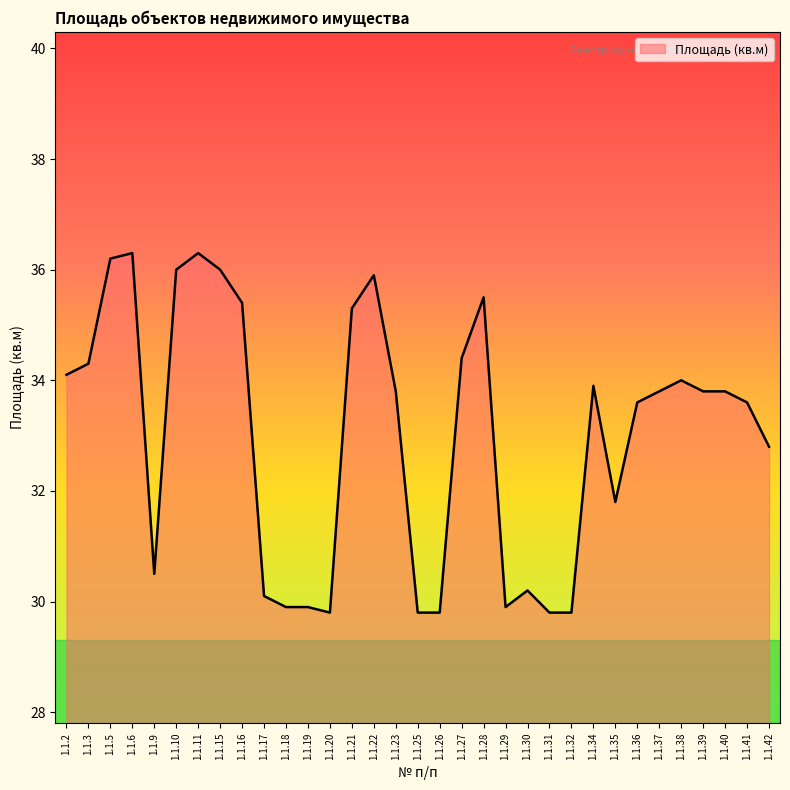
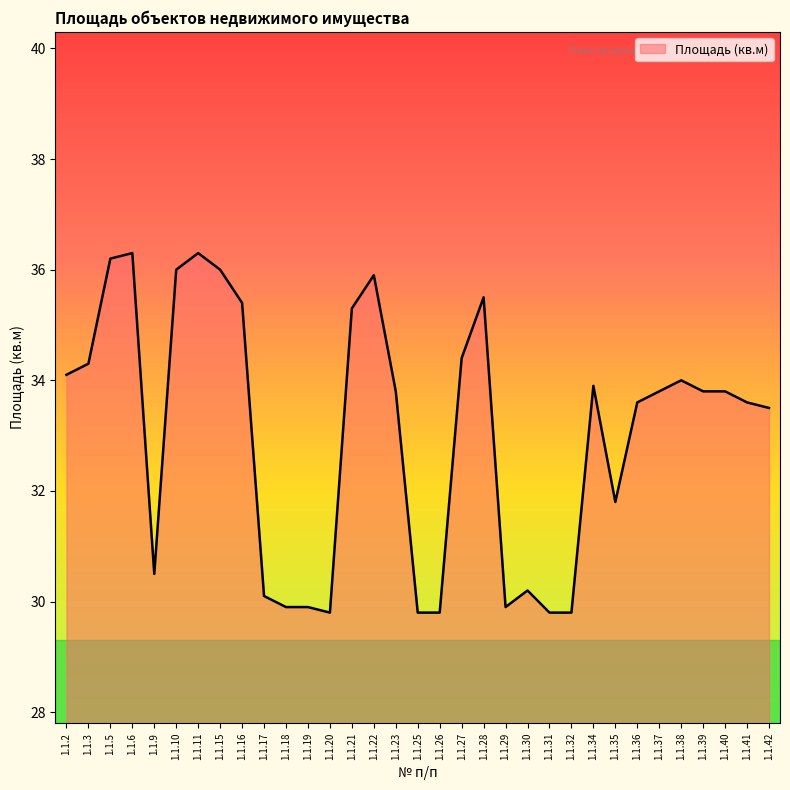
1.1.42: 32.8 -> 33.5
